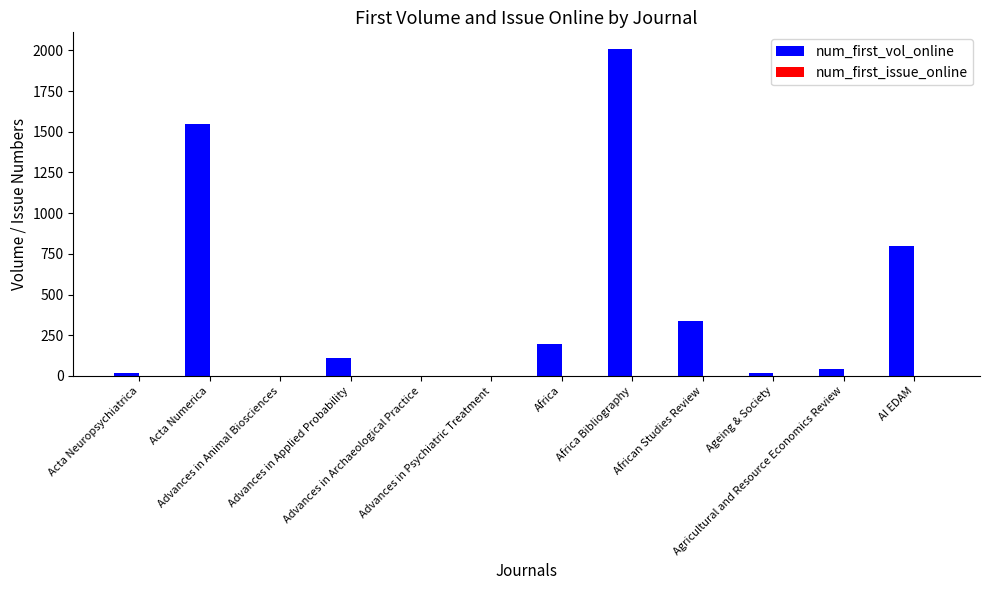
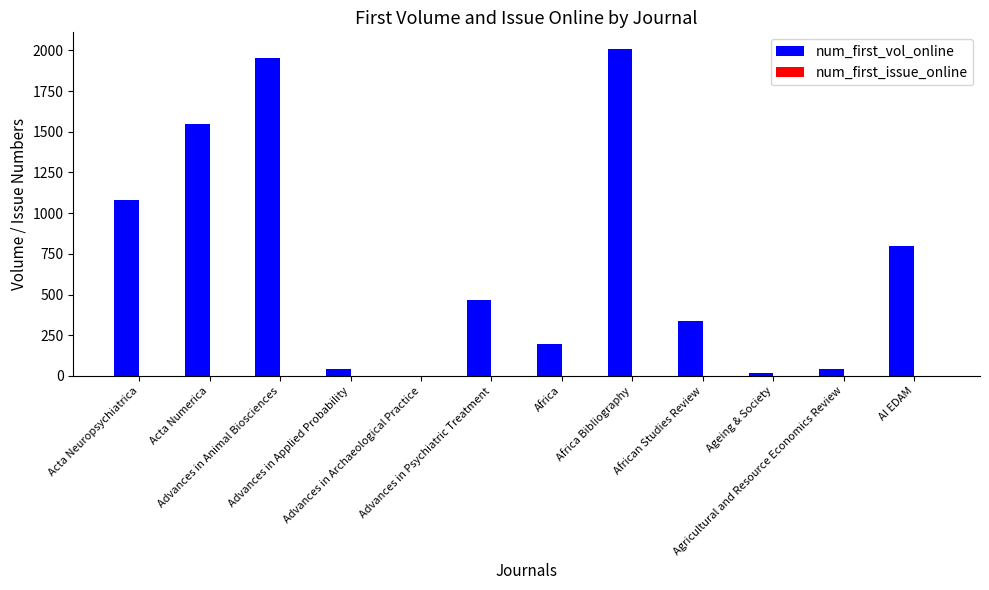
num_first_vol_online, Acta Neuropsychiatrica: 20 -> 1080
num_first_vol_online, Advances in Animal Biosciences: 0 -> 1950
num_first_vol_online, Advances in Applied Probability: 110 -> 40
num_first_vol_online, Advances in Psychiatric Treatment: 0 -> 470
